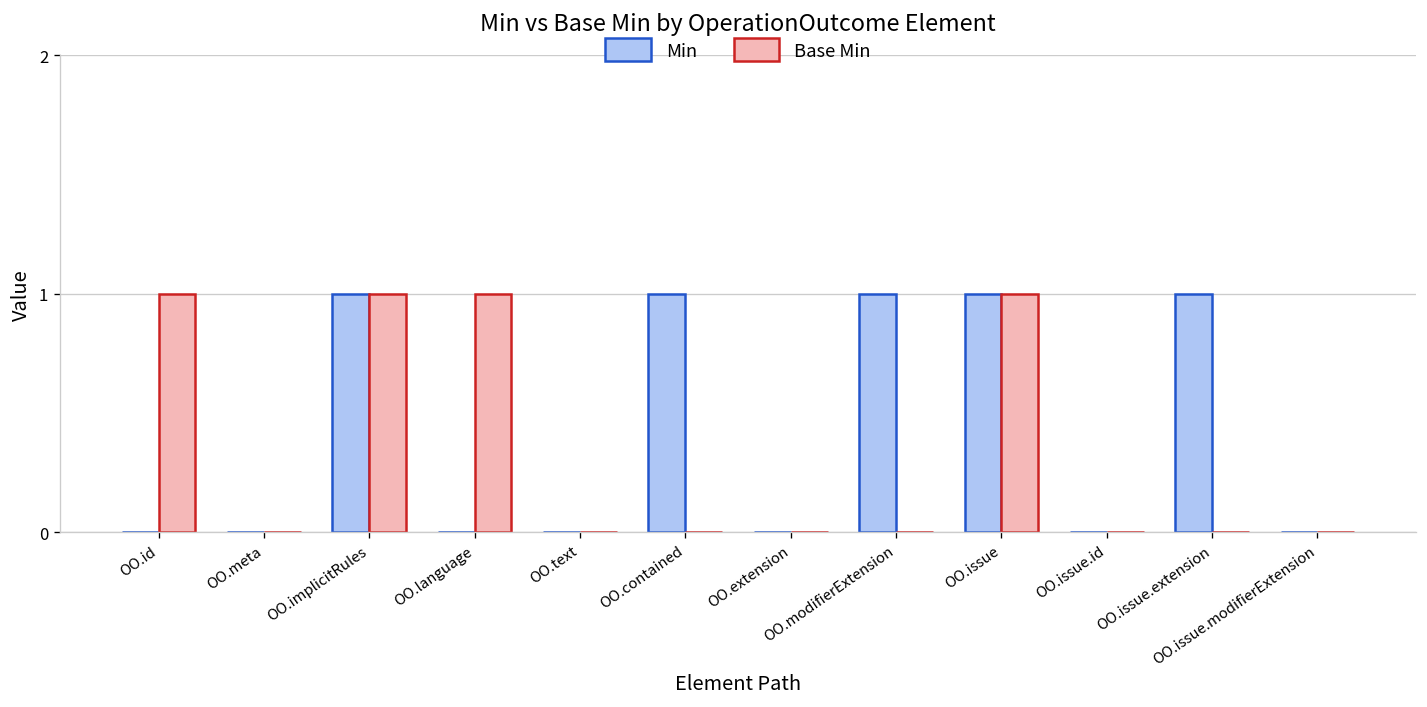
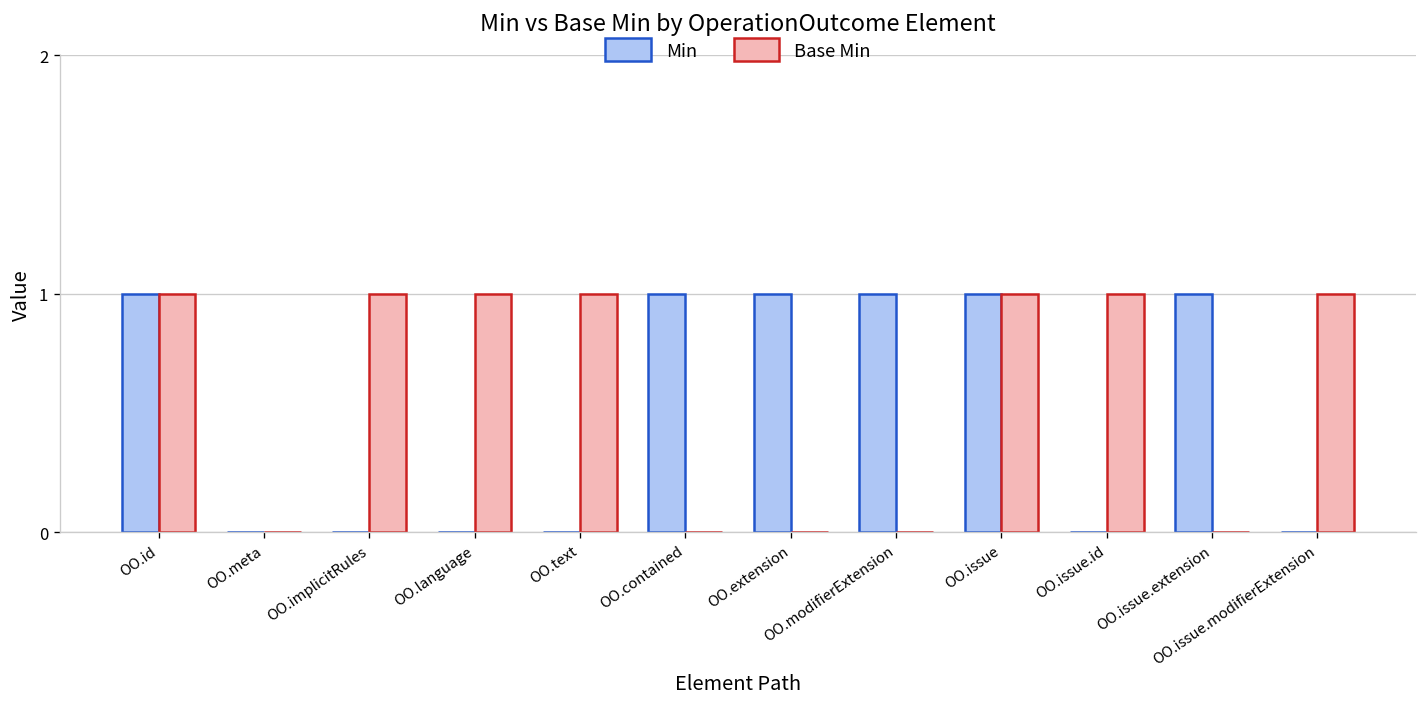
Min, OO.id: 0 -> 1
Min, OO.implicitRules: 1 -> 0
Base Min, OO.text: 0 -> 1
Min, OO.extension: 0 -> 1
Base Min, OO.issue.id: 0 -> 1
Base Min, OO.issue.modifierExtension: 0 -> 1
